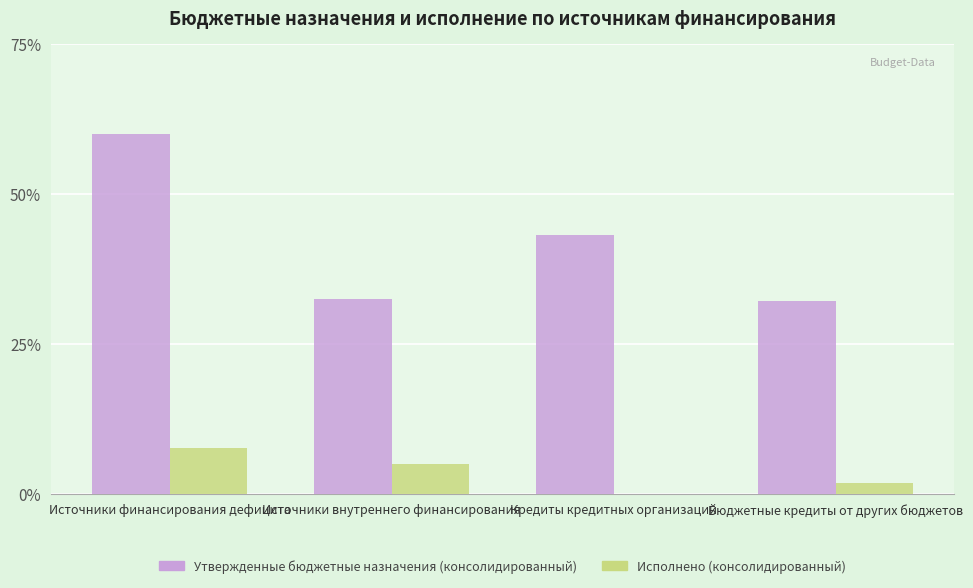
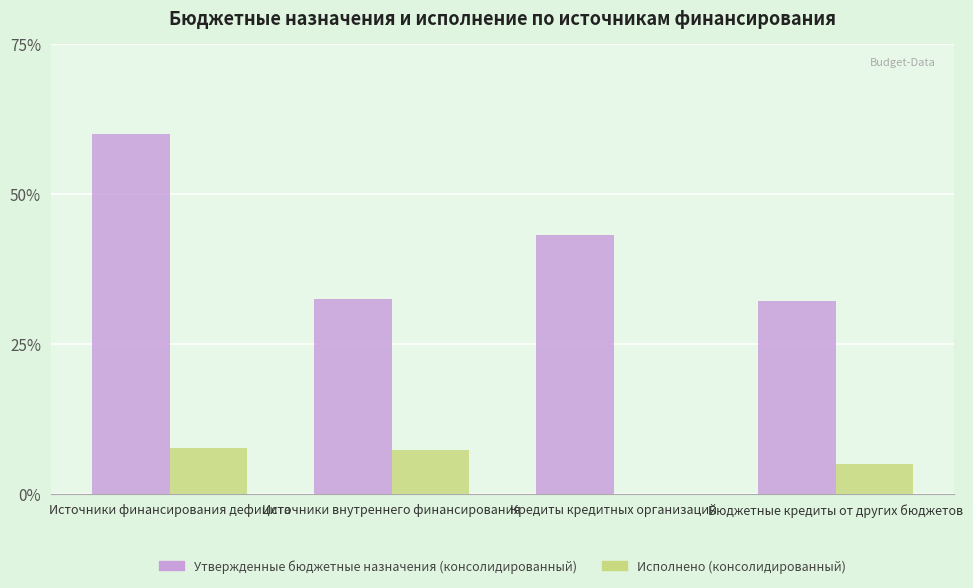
Исполнено (консолидированный), Источники внутреннего финансирования: 5% -> 7%
Исполнено (консолидированный), Бюджетные кредиты от других бюджетов: 2% -> 5%
